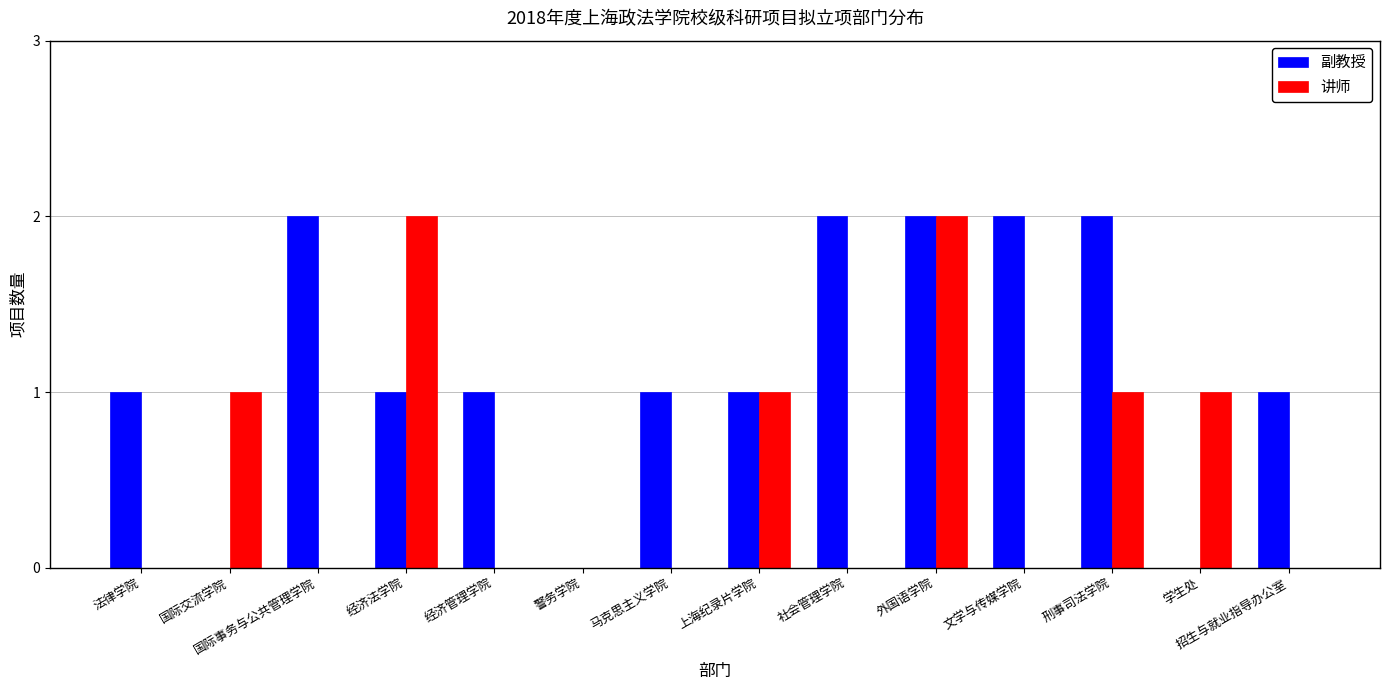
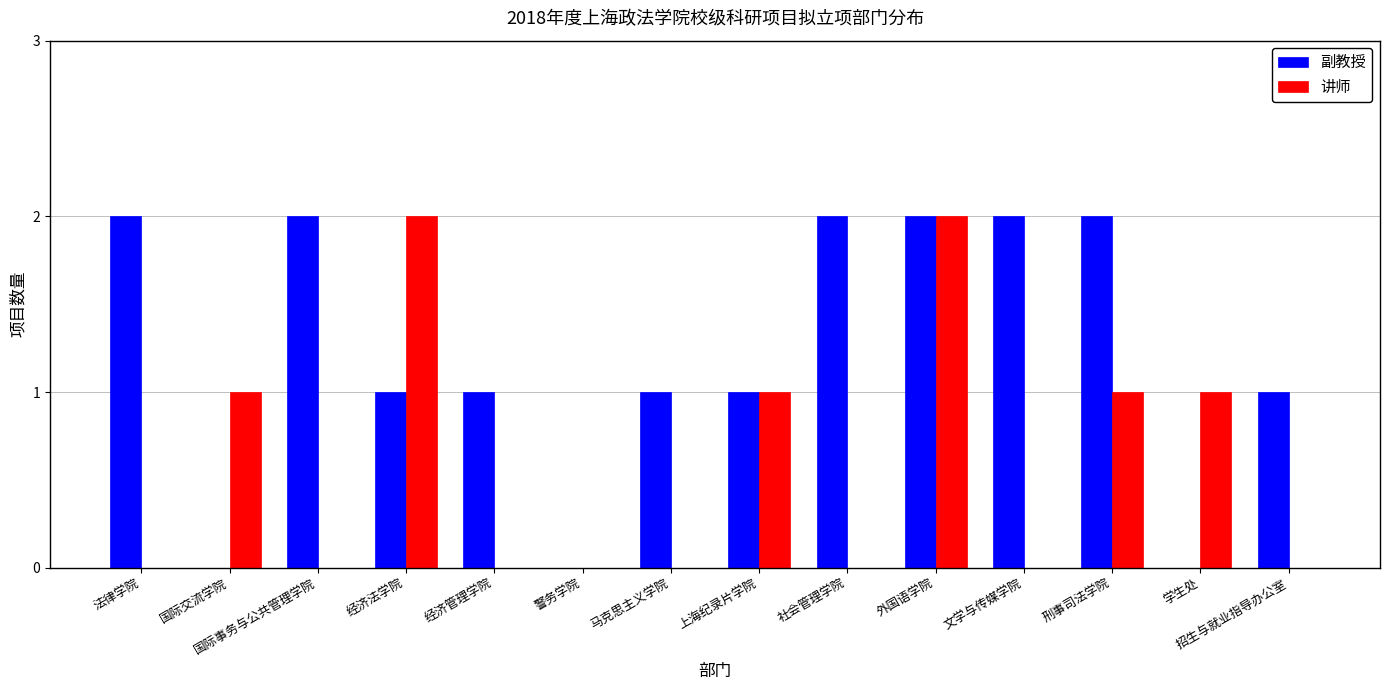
副教授, 法律学院: 1 -> 2
